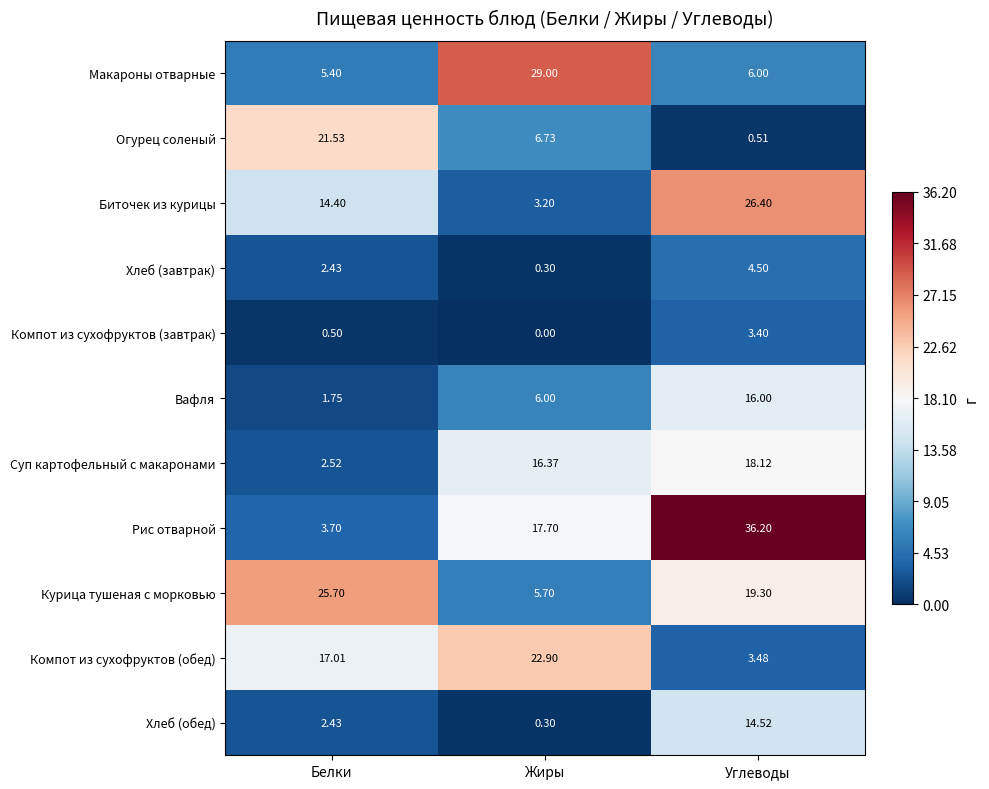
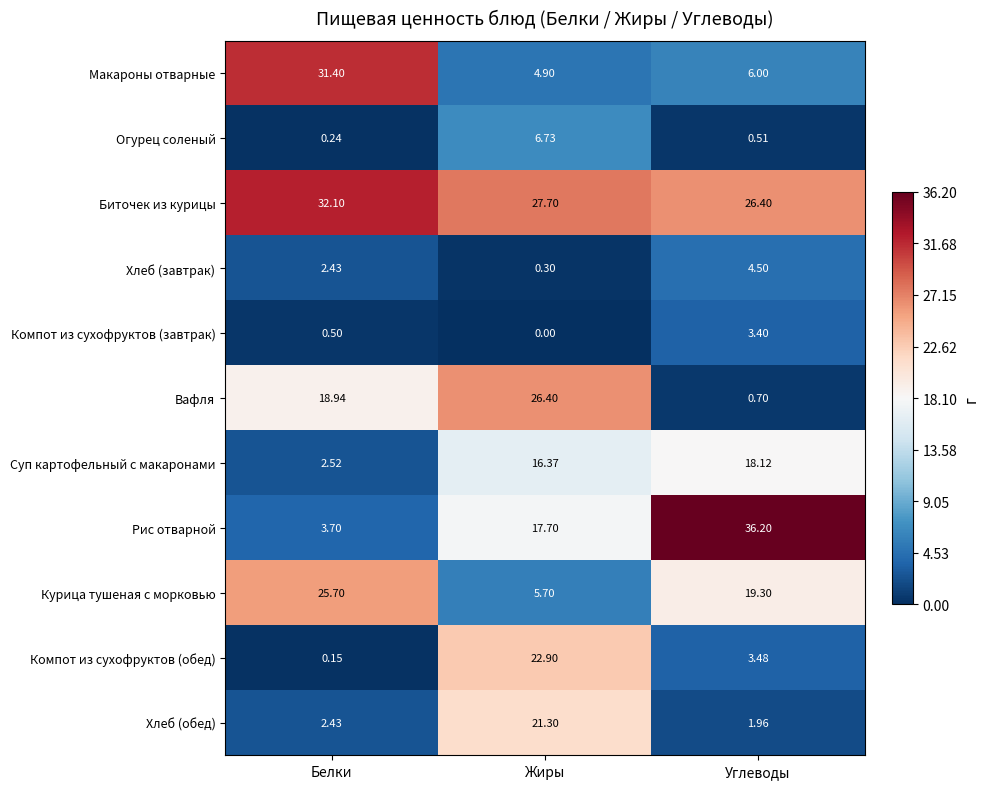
Макароны отварные, Белки: 5.40 -> 31.40
Макароны отварные, Жиры: 29.00 -> 4.90
Огурец соленый, Белки: 21.53 -> 0.24
Биточек из курицы, Белки: 14.40 -> 32.10
Биточек из курицы, Жиры: 3.20 -> 27.70
Вафля, Белки: 1.75 -> 18.94
Вафля, Жиры: 6.00 -> 26.40
Вафля, Углеводы: 16.00 -> 0.70
Компот из сухофруктов (обед), Белки: 17.01 -> 0.15
Хлеб (обед), Жиры: 0.30 -> 21.30
Хлеб (обед), Углеводы: 14.52 -> 1.96
